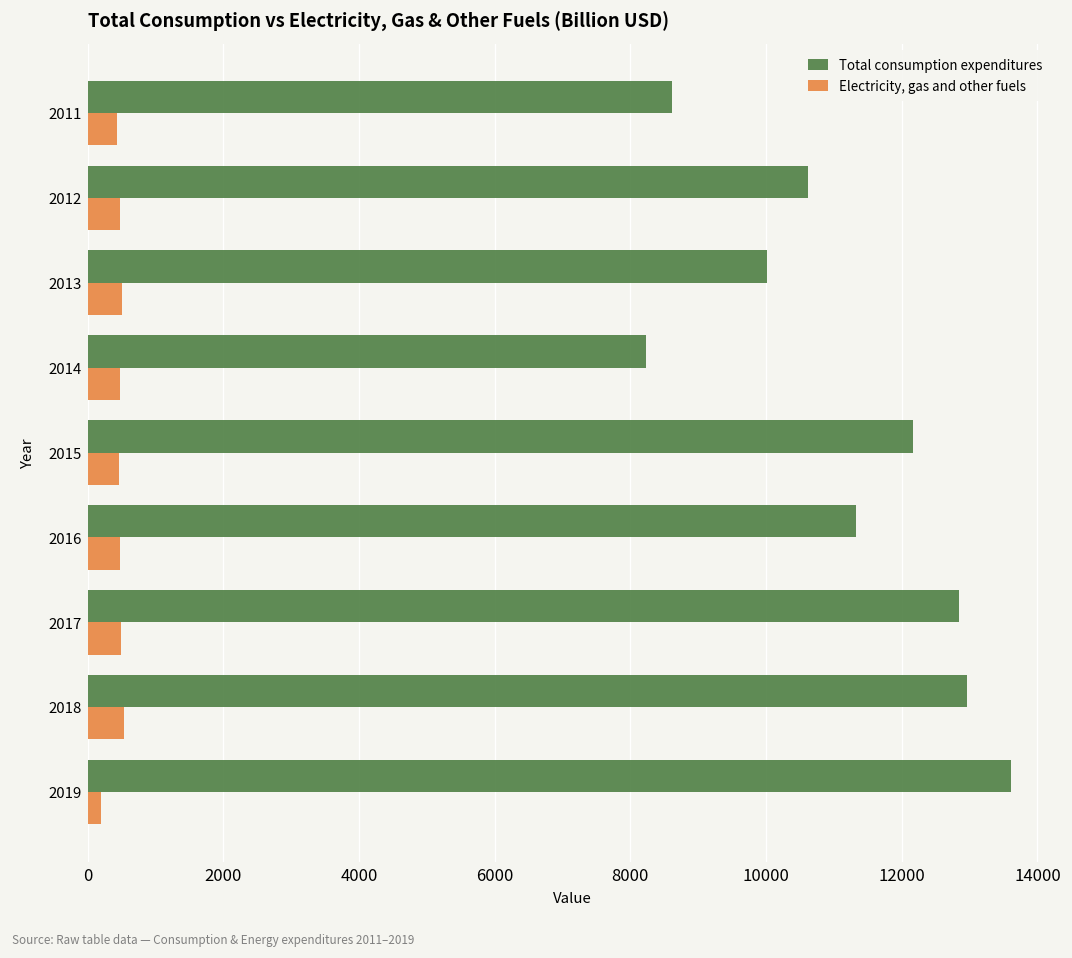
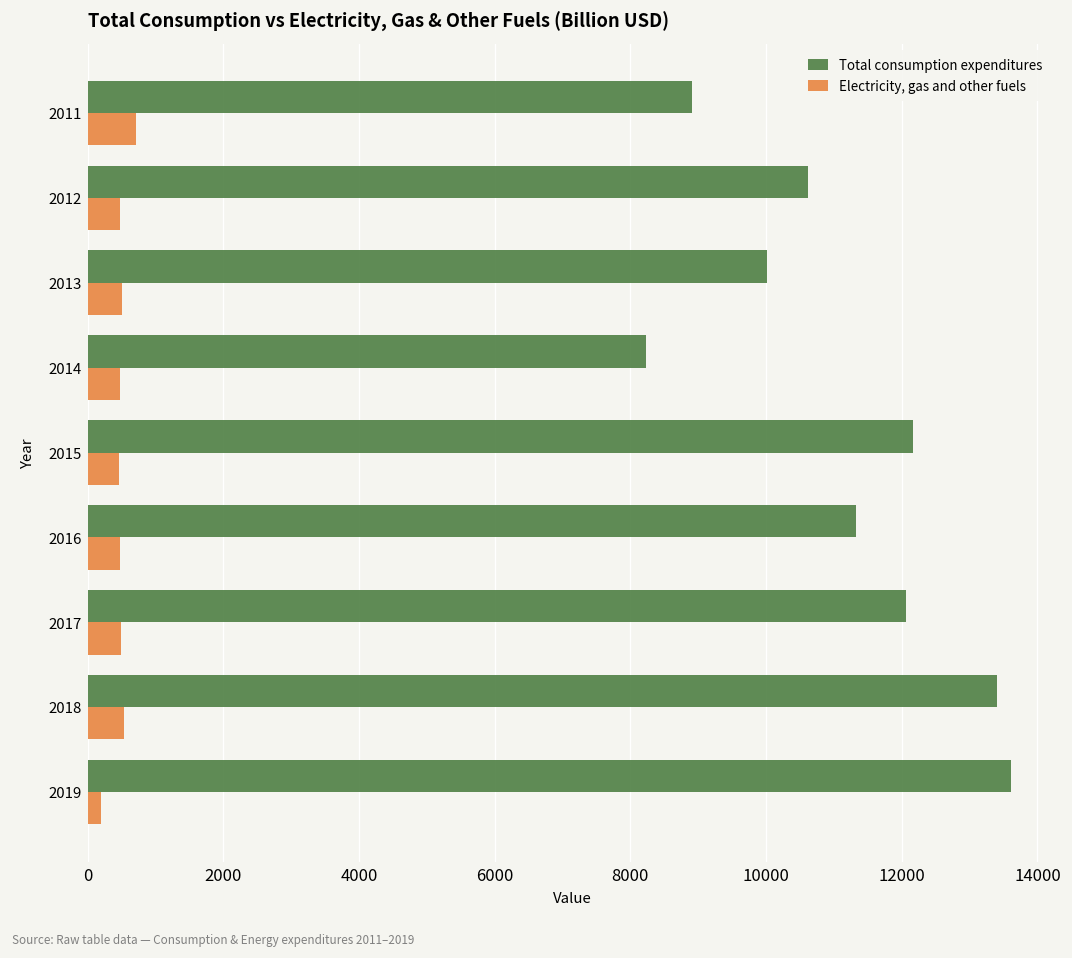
Total consumption expenditures, 2011: 8600 -> 8900
Electricity, gas and other fuels, 2011: 400 -> 700
Total consumption expenditures, 2017: 12800 -> 12100
Total consumption expenditures, 2018: 13000 -> 13400
